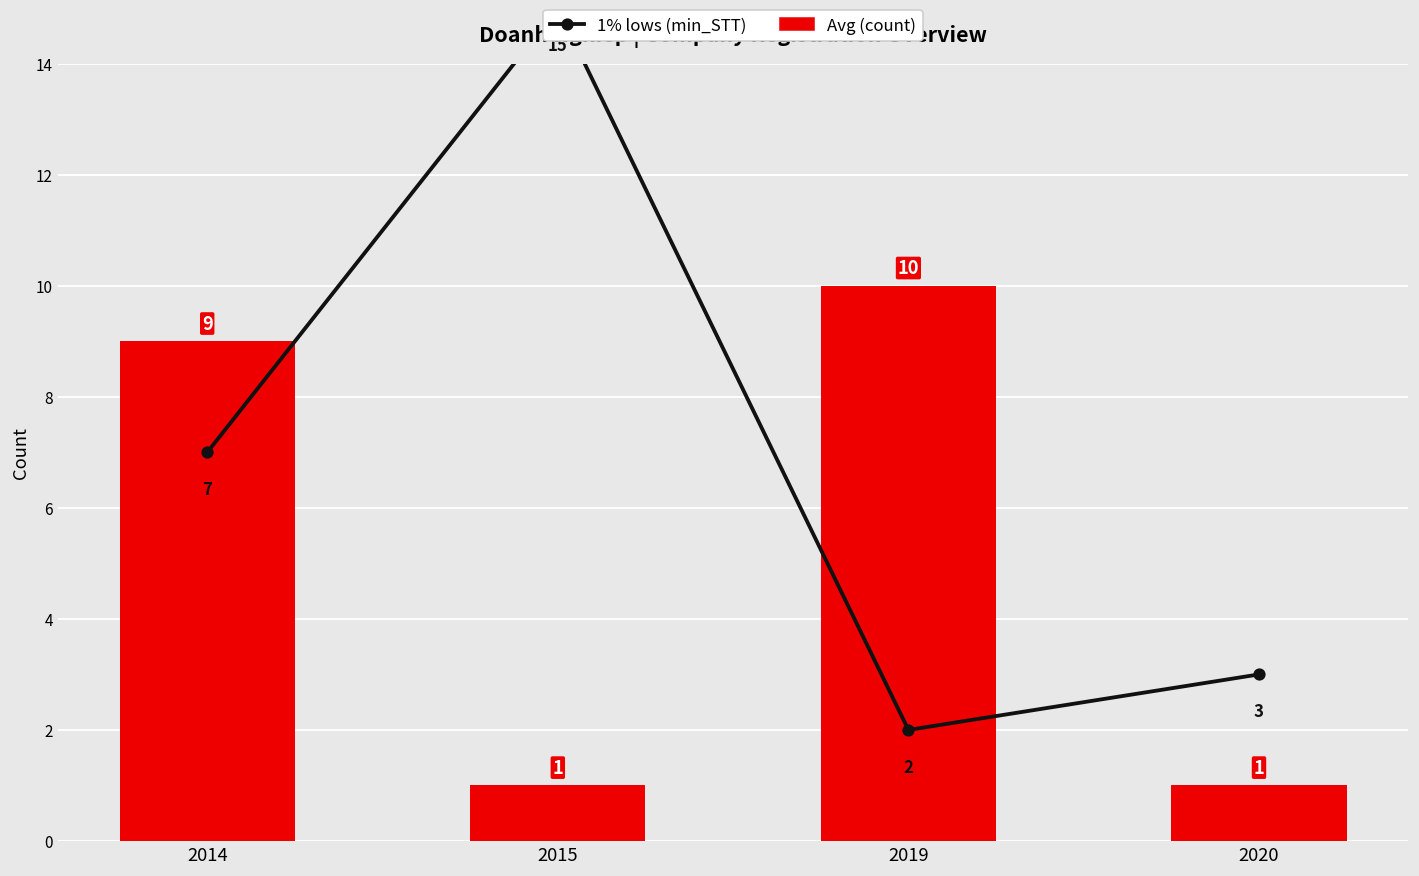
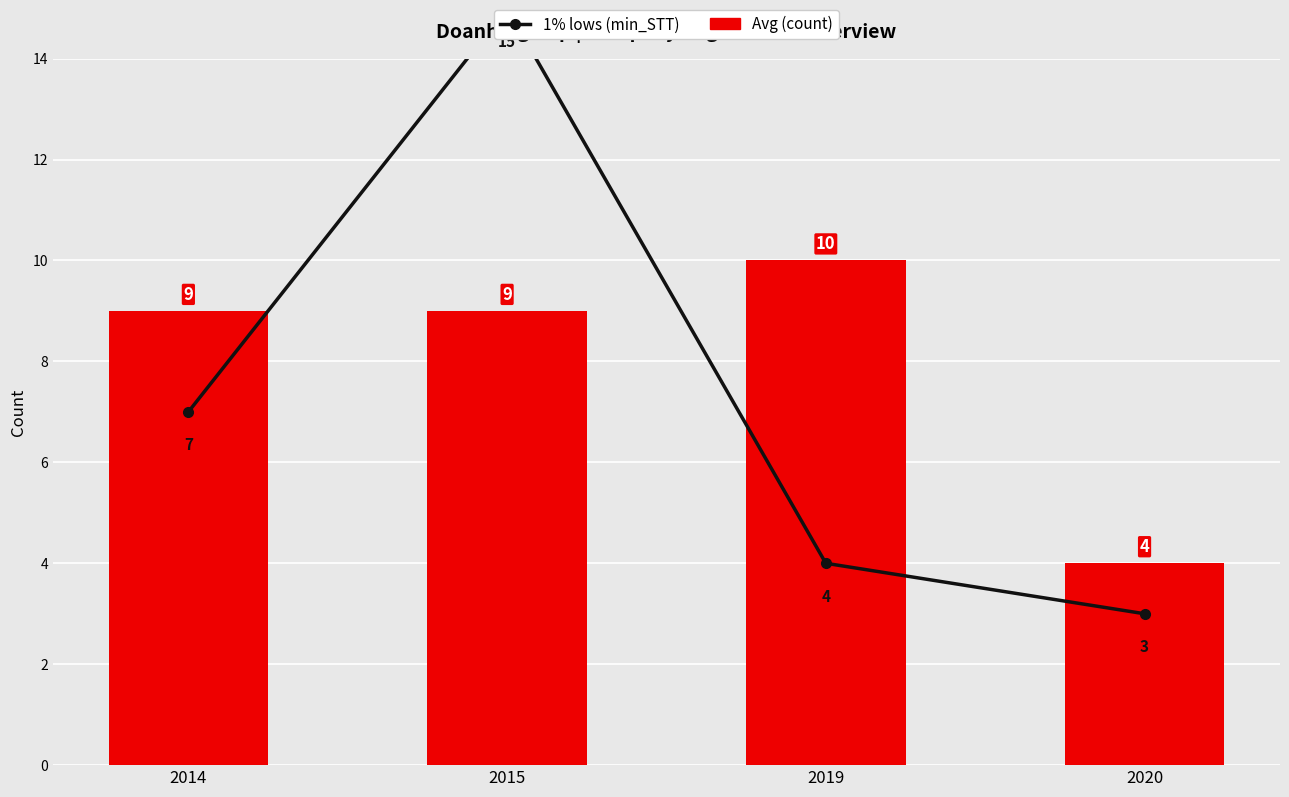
Avg (count), 2015: 1 -> 9
1% lows (min_STT), 2019: 2 -> 4
Avg (count), 2020: 1 -> 4
